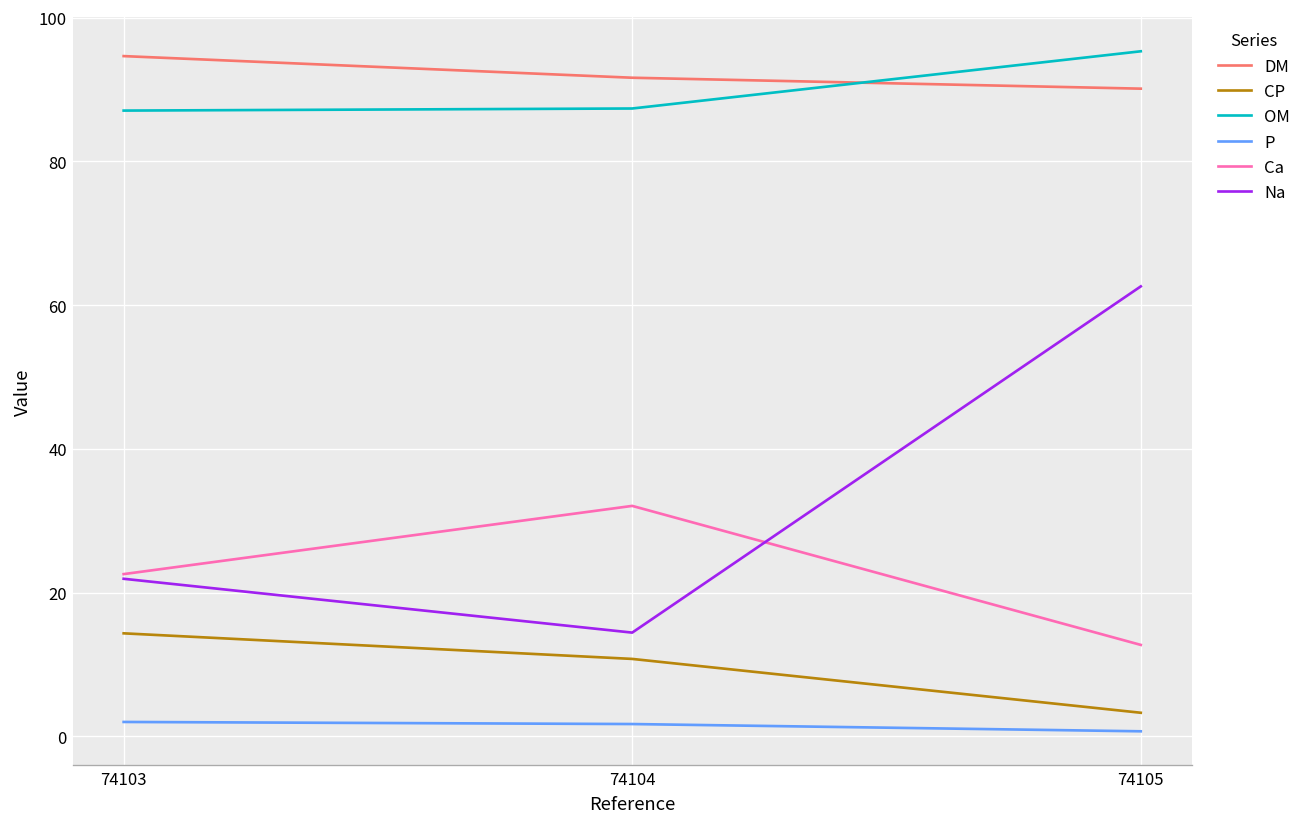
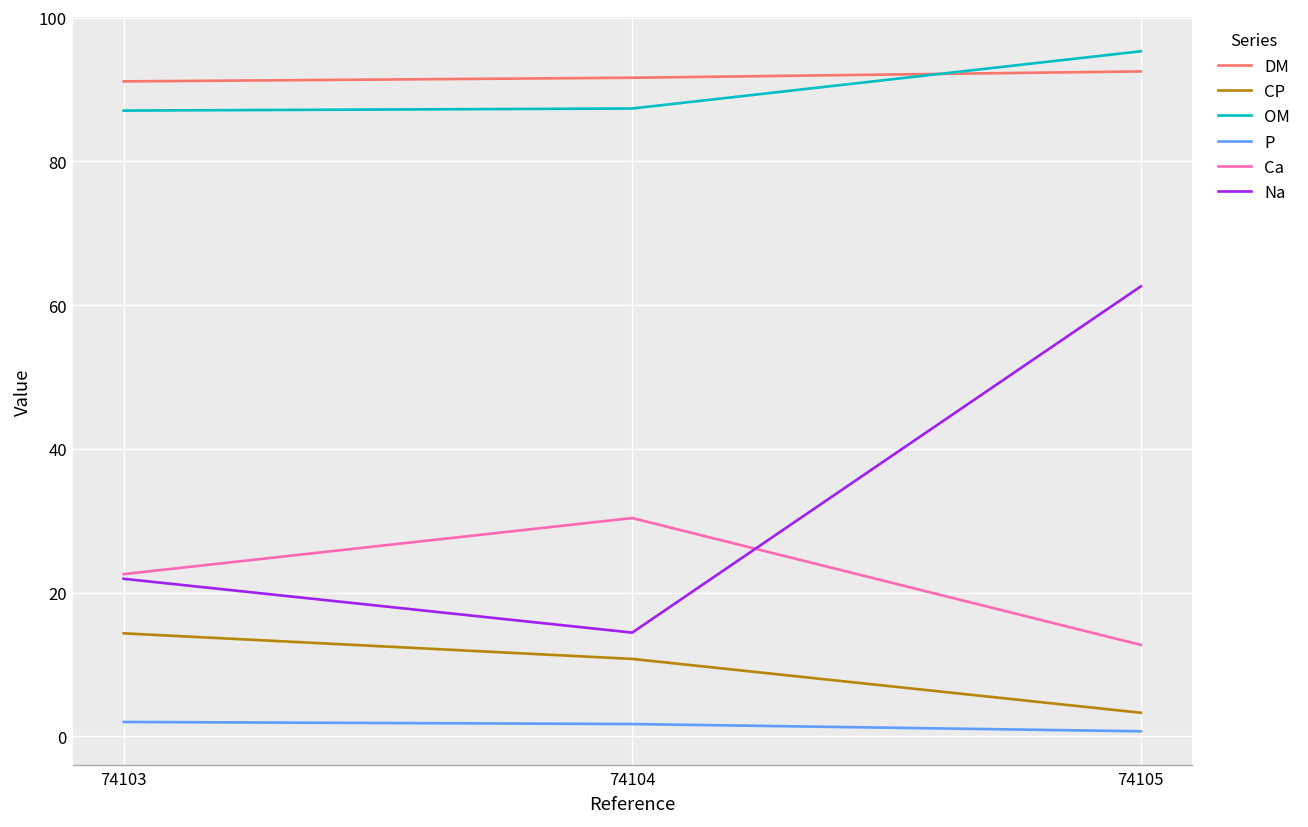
DM, 74103: 95 -> 91
Ca, 74104: 32 -> 30
DM, 74105: 90 -> 93
